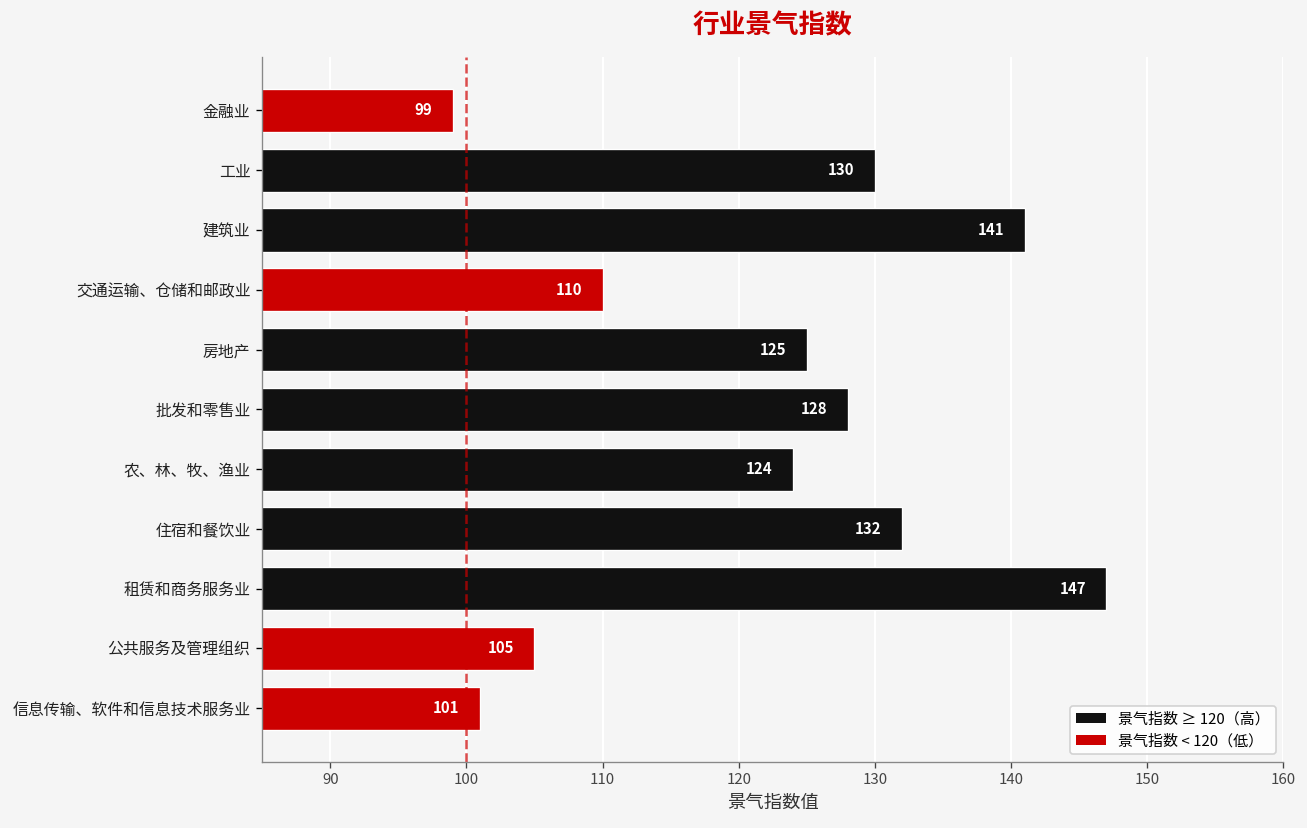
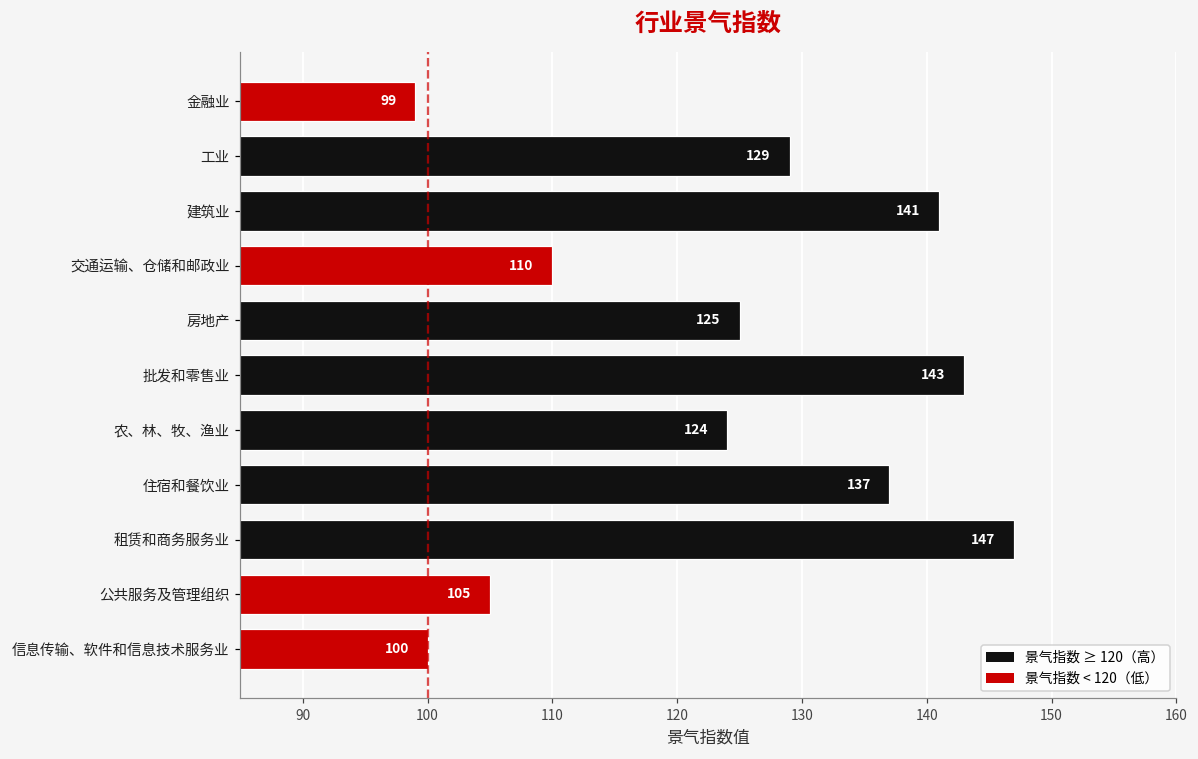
工业: 130 -> 129
批发和零售业: 128 -> 143
住宿和餐饮业: 132 -> 137
信息传输、软件和信息技术服务业: 101 -> 100
